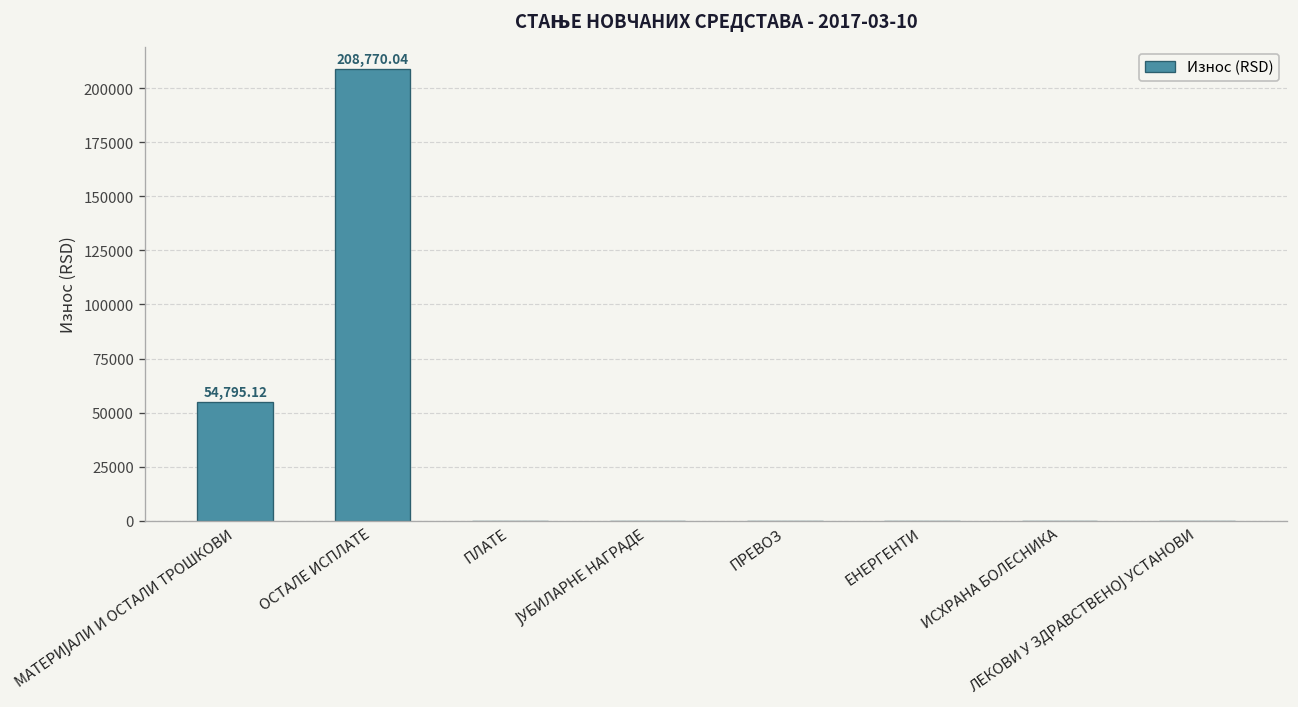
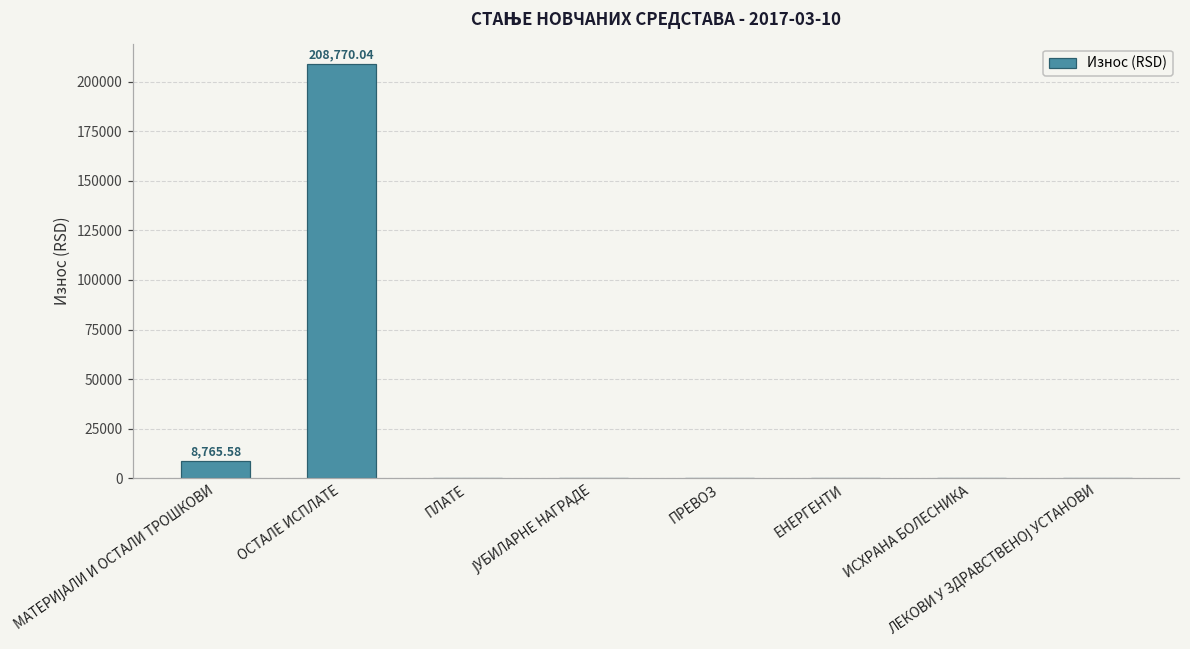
МАТЕРИЈАЛИ И ОСТАЛИ ТРОШКОВИ: 54,795.12 -> 8,765.58
